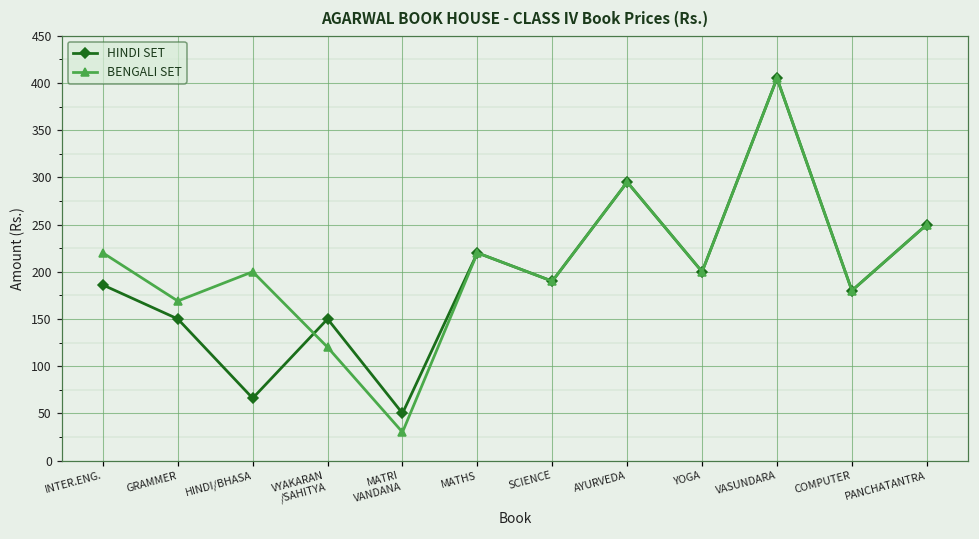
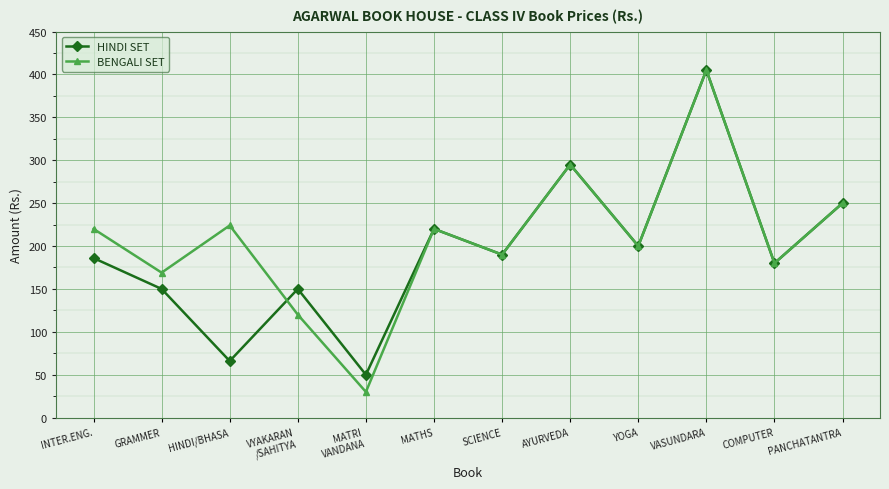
BENGALI SET, HINDI/BHASA: 200 -> 220
